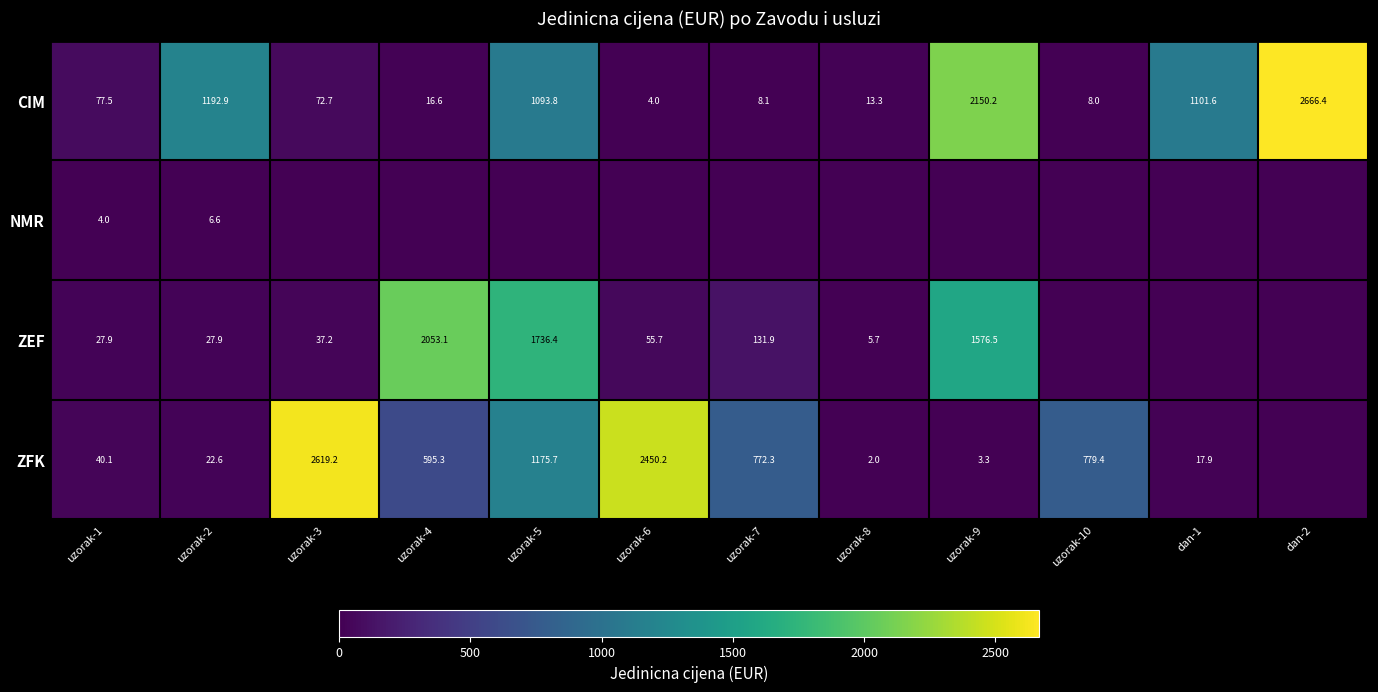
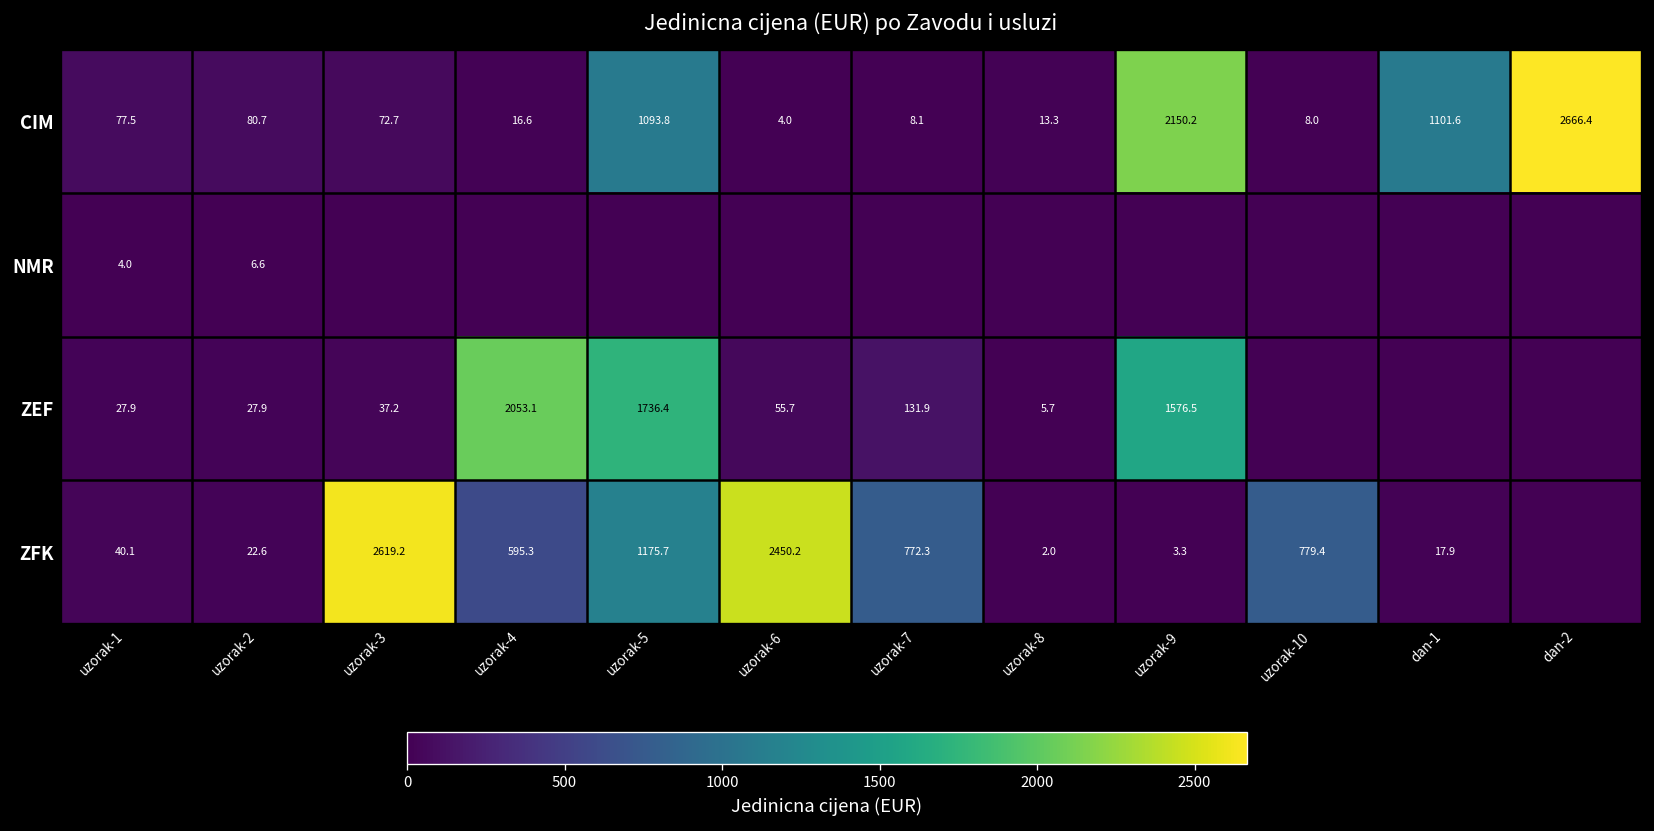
CIM, uzorak-2: 1192.9 -> 80.7
